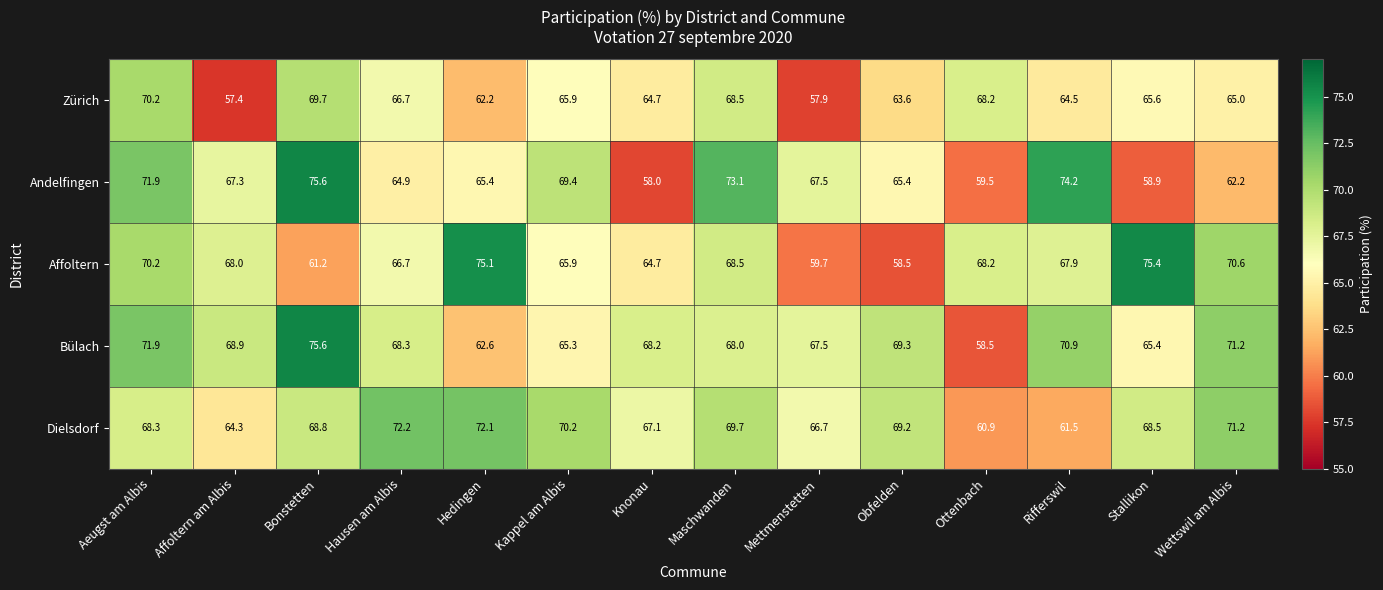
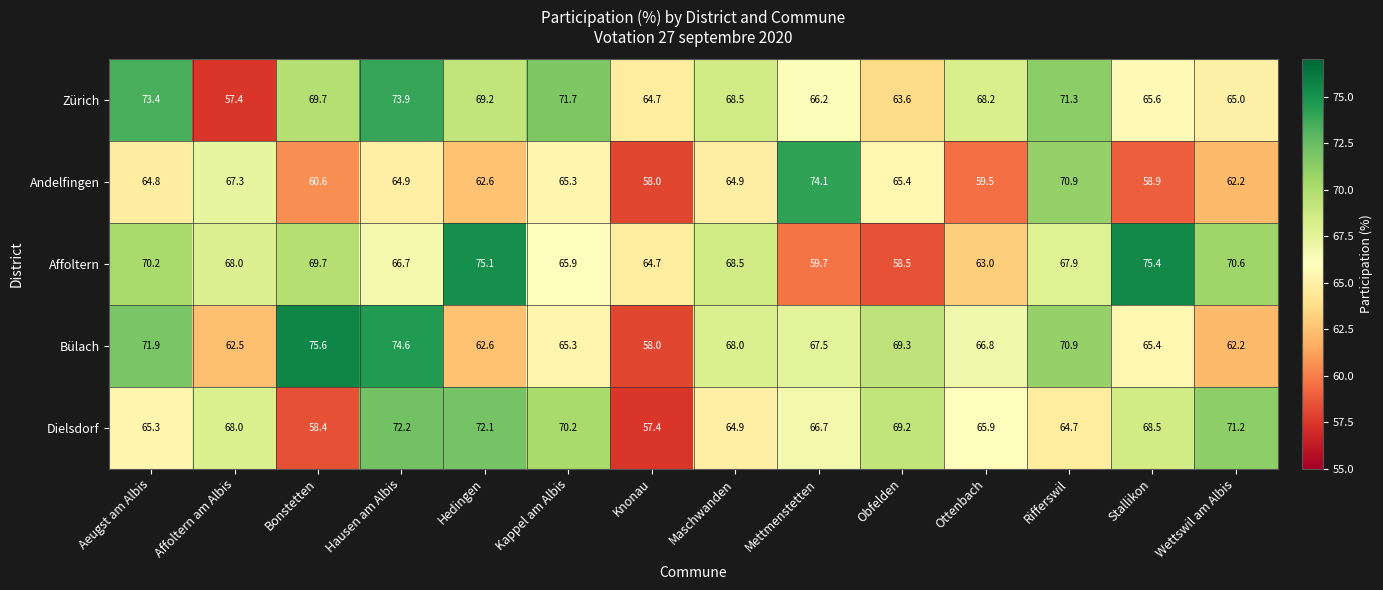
Zürich, Aeugst am Albis: 70.2 -> 73.4
Zürich, Hausen am Albis: 66.7 -> 73.9
Zürich, Hedingen: 62.2 -> 69.2
Zürich, Kappel am Albis: 65.9 -> 71.7
Zürich, Mettmenstetten: 57.9 -> 66.2
Zürich, Rifferswil: 64.5 -> 71.3
Andelfingen, Aeugst am Albis: 71.9 -> 64.8
Andelfingen, Bonstetten: 75.6 -> 60.6
Andelfingen, Hedingen: 65.4 -> 62.6
Andelfingen, Kappel am Albis: 69.4 -> 65.3
Andelfingen, Maschwanden: 73.1 -> 64.9
Andelfingen, Mettmenstetten: 67.5 -> 74.1
Andelfingen, Rifferswil: 74.2 -> 70.9
Affoltern, Bonstetten: 61.2 -> 69.7
Affoltern, Ottenbach: 68.2 -> 63.0
Bülach, Affoltern am Albis: 68.9 -> 62.5
Bülach, Hausen am Albis: 68.3 -> 74.6
Bülach, Knonau: 68.2 -> 58.0
Bülach, Ottenbach: 58.5 -> 66.8
Bülach, Wettswil am Albis: 71.2 -> 62.2
Dielsdorf, Aeugst am Albis: 68.3 -> 65.3
Dielsdorf, Affoltern am Albis: 64.3 -> 68.0
Dielsdorf, Bonstetten: 68.8 -> 58.4
Dielsdorf, Knonau: 67.1 -> 57.4
Dielsdorf, Maschwanden: 69.7 -> 64.9
Dielsdorf, Ottenbach: 60.9 -> 65.9
Dielsdorf, Rifferswil: 61.5 -> 64.7
